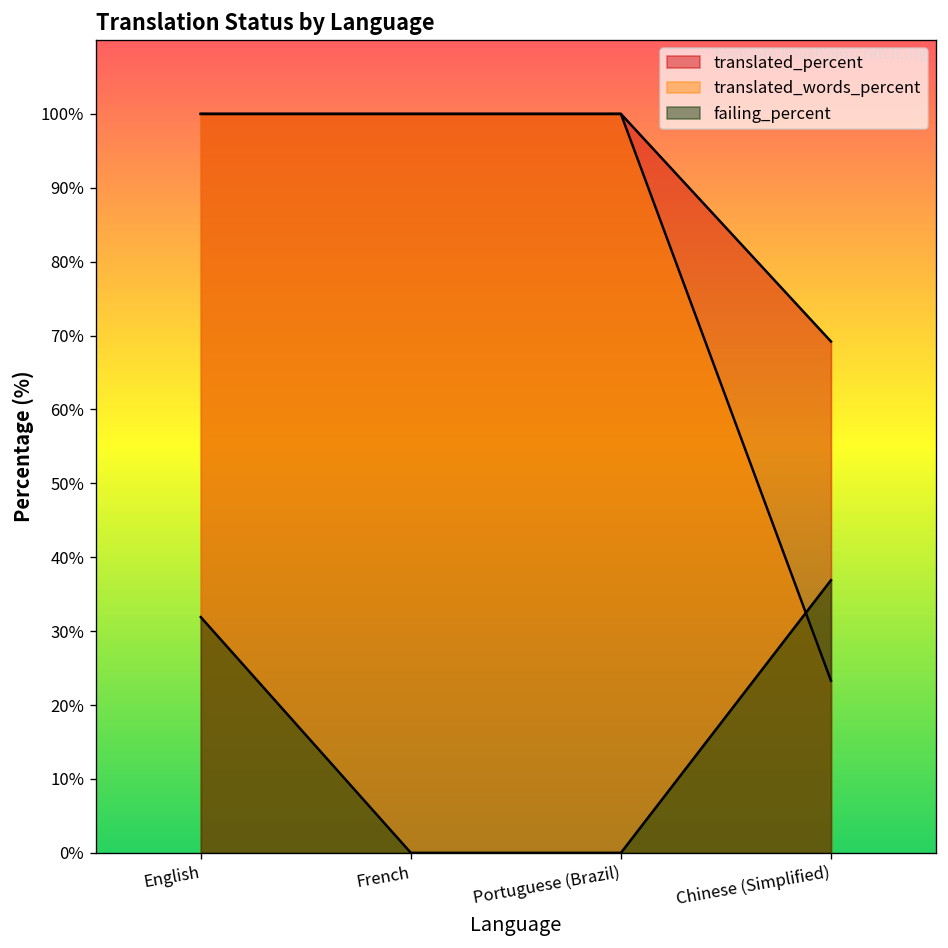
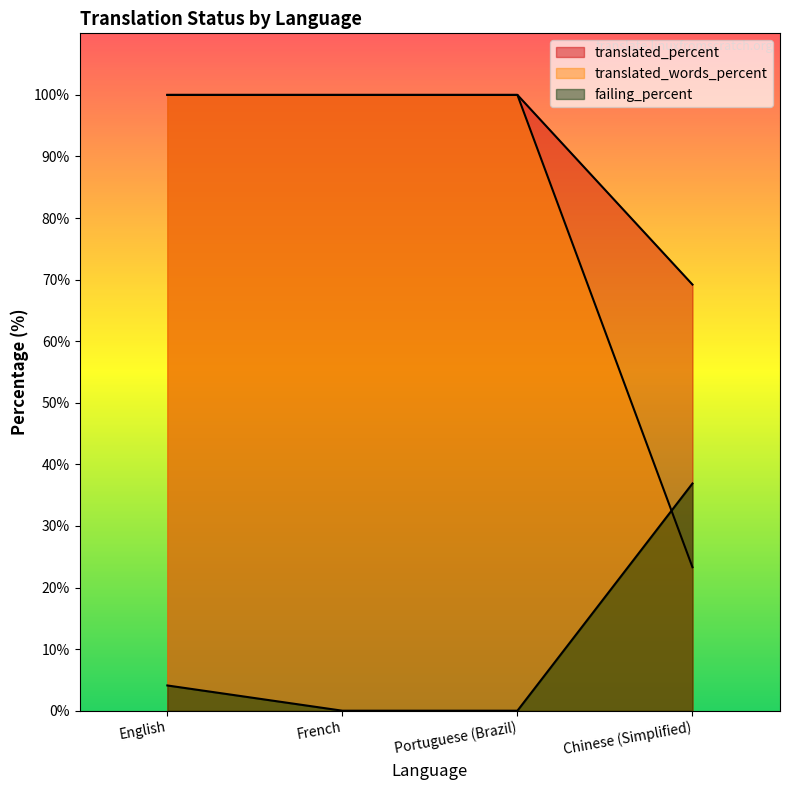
failing_percent, English: 32% -> 4%
